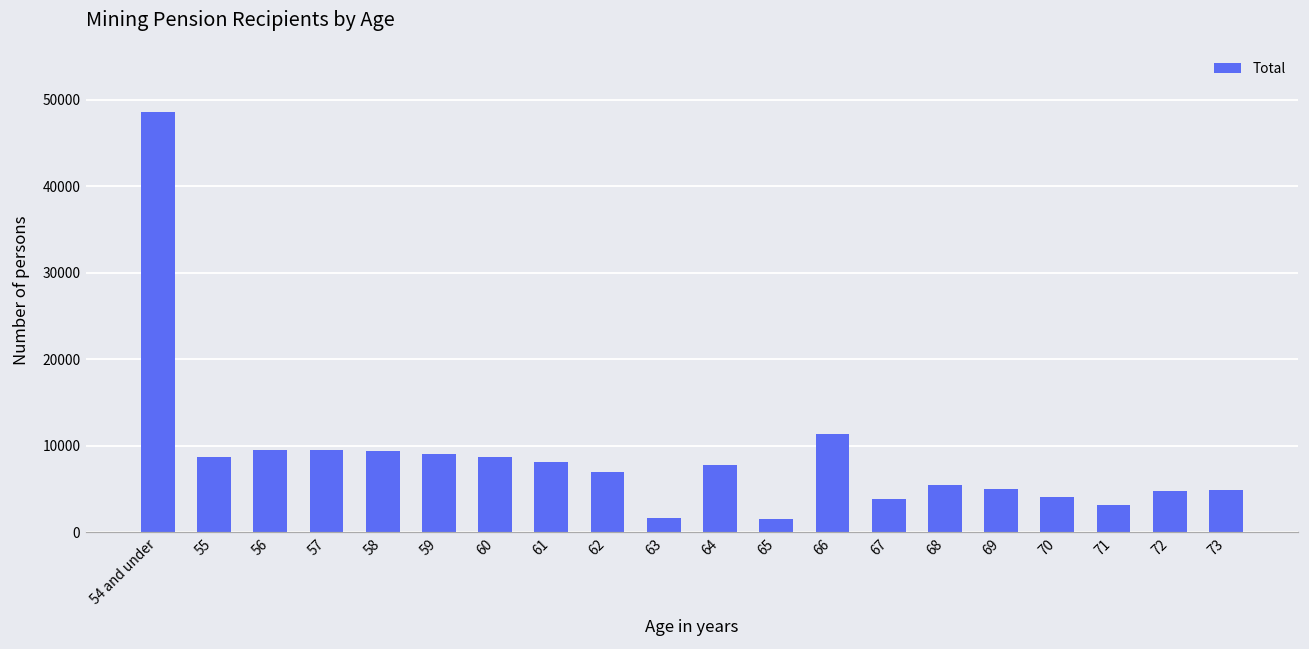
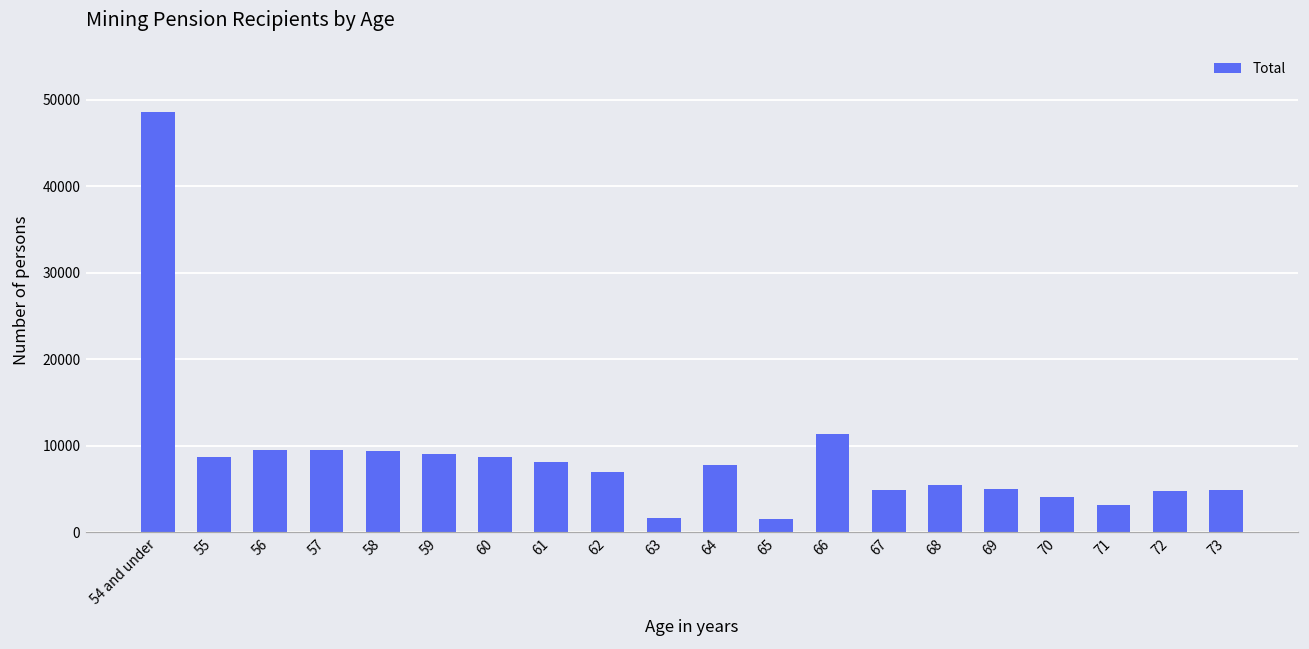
67: 4000 -> 5000
